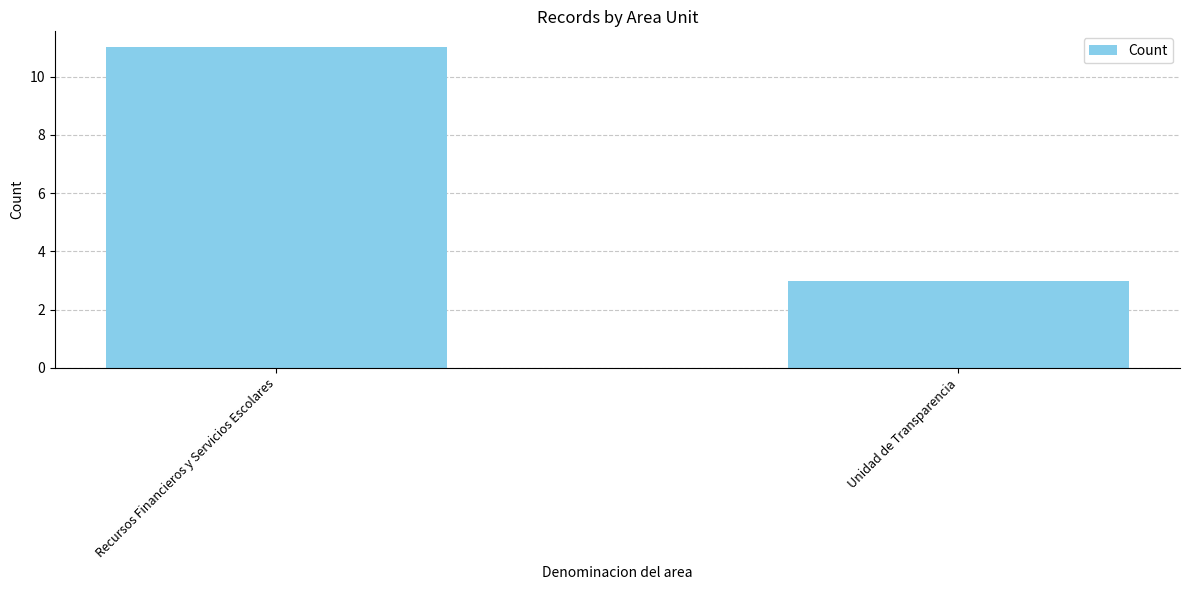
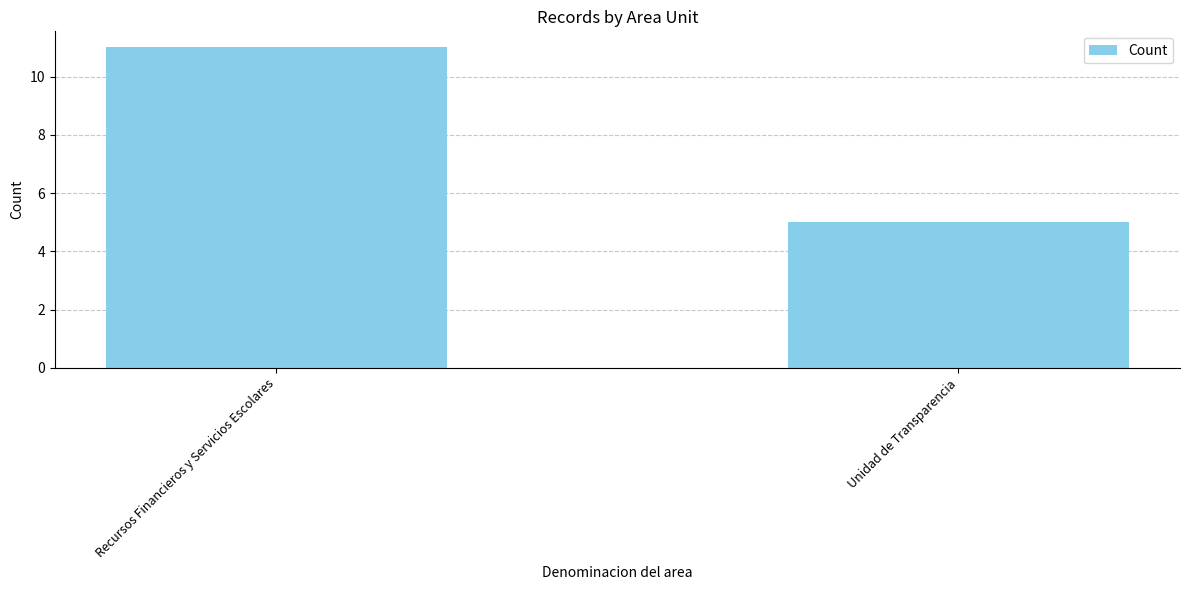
Unidad de Transparencia: 3 -> 5
